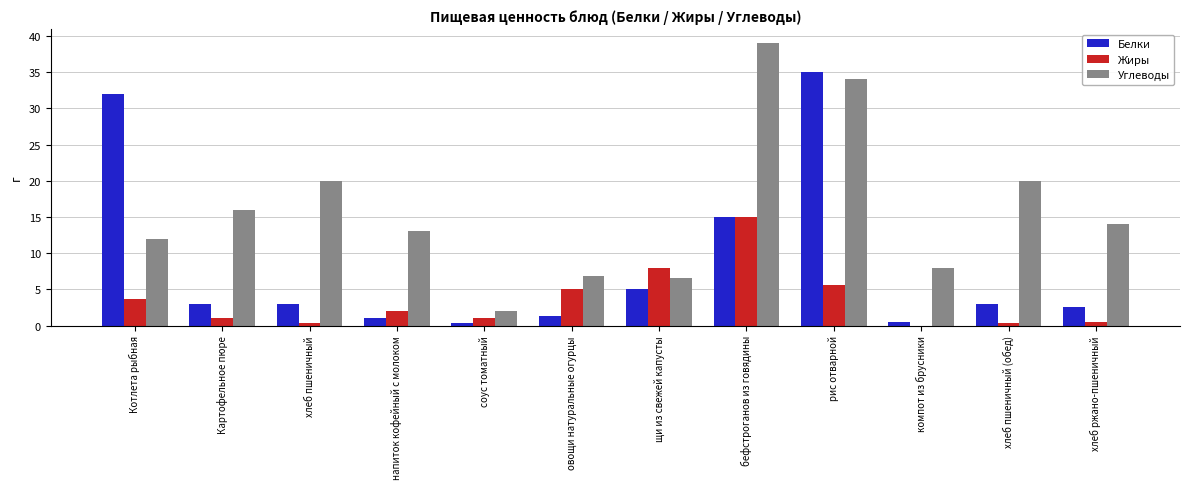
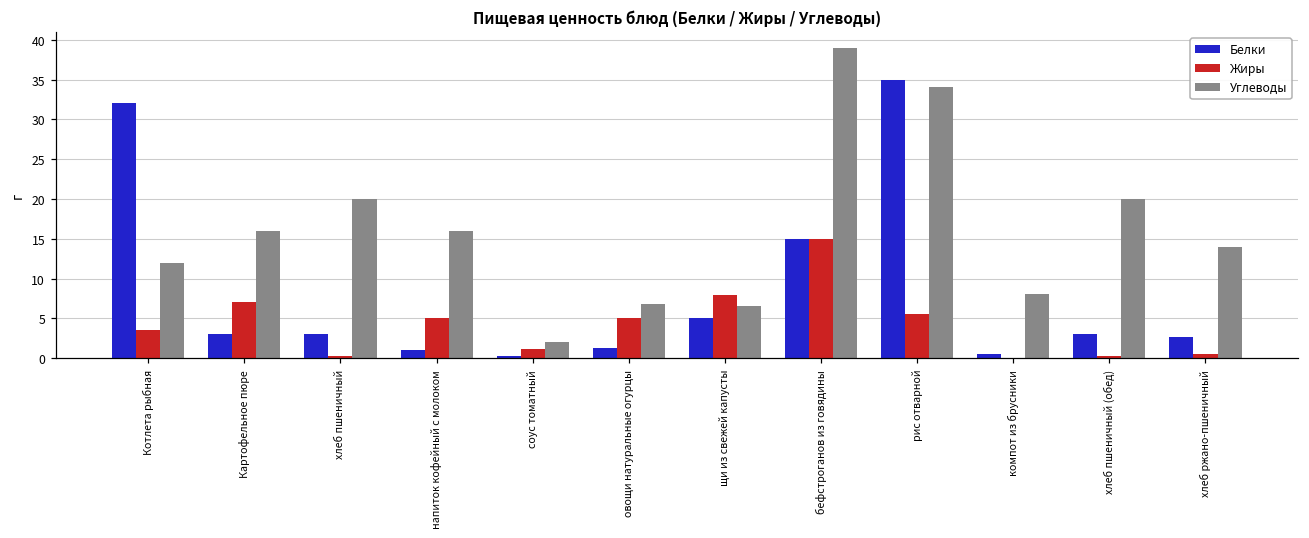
Жиры, Картофельное пюре: 1 -> 7
Жиры, напиток кофейный с молоком: 2 -> 5
Углеводы, напиток кофейный с молоком: 13 -> 16
